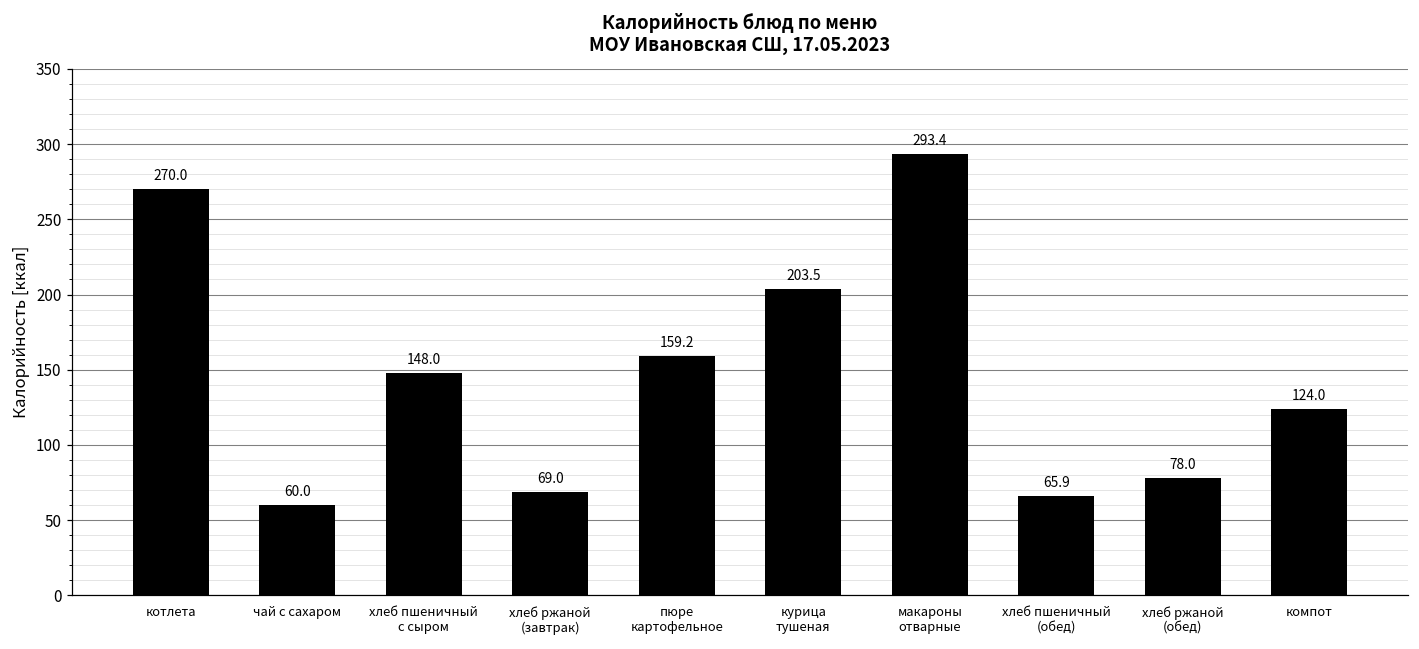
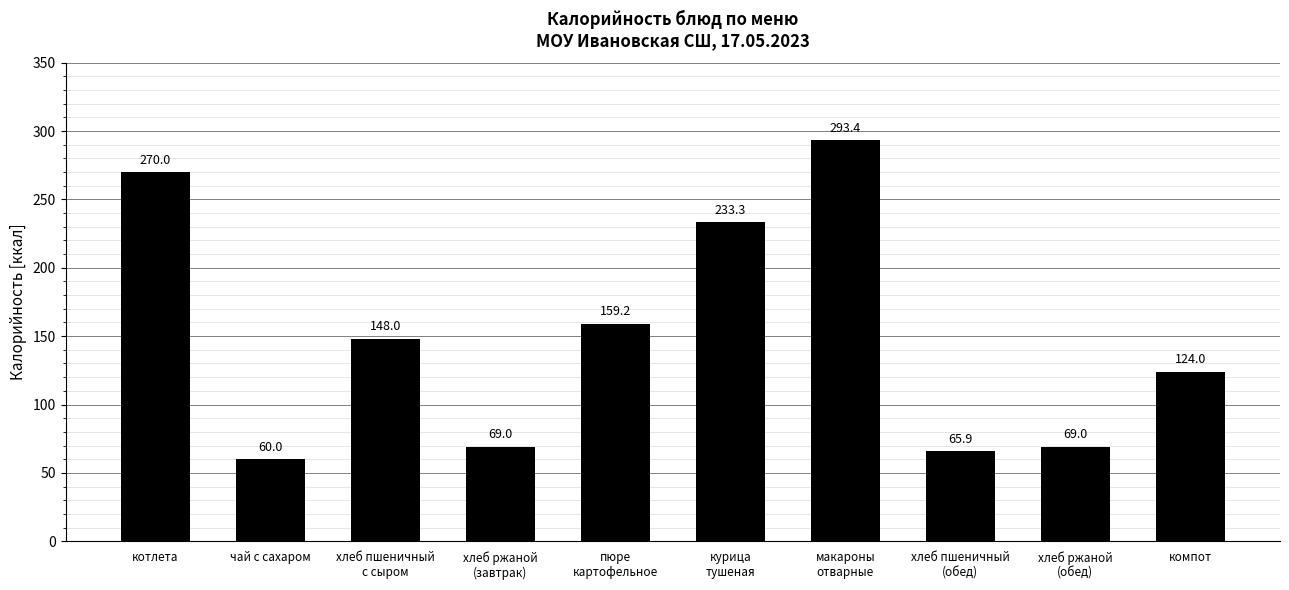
курица тушеная: 203.5 -> 233.3
хлеб ржаной (обед): 78.0 -> 69.0
